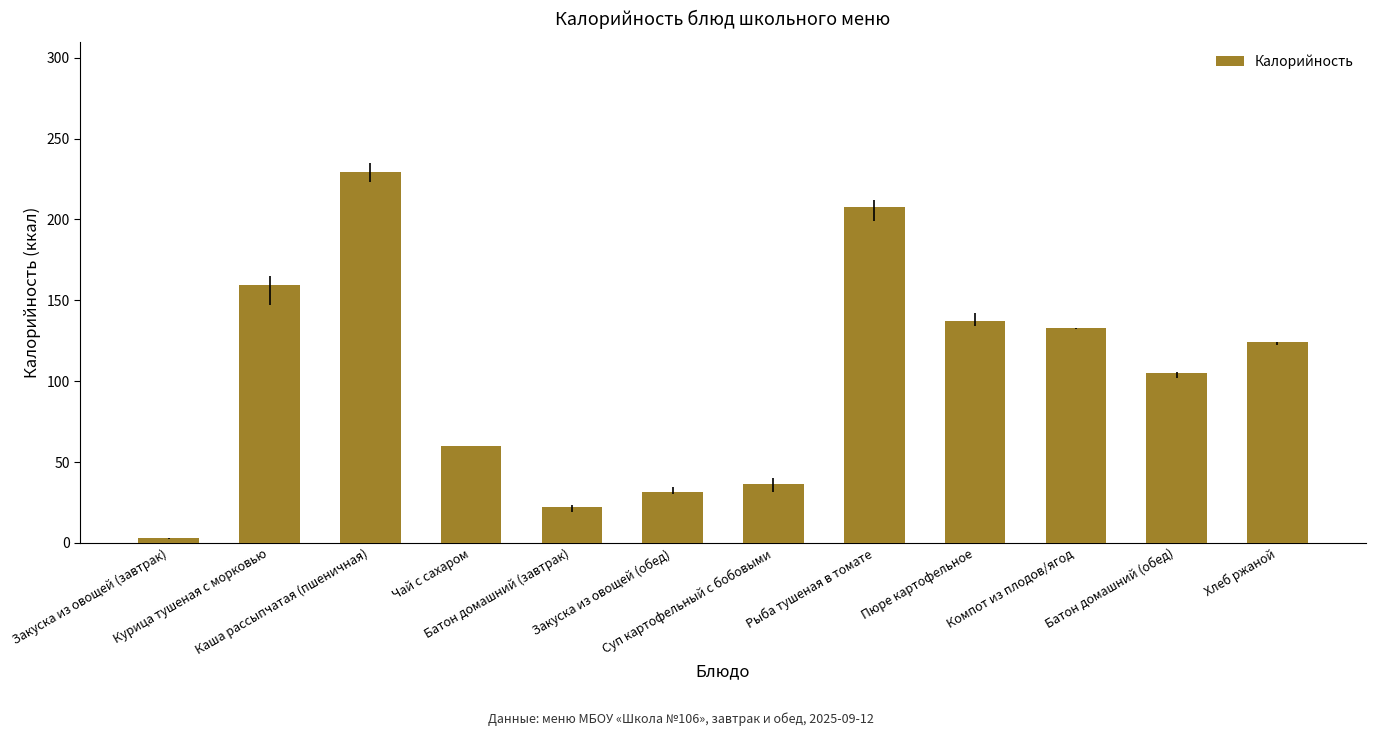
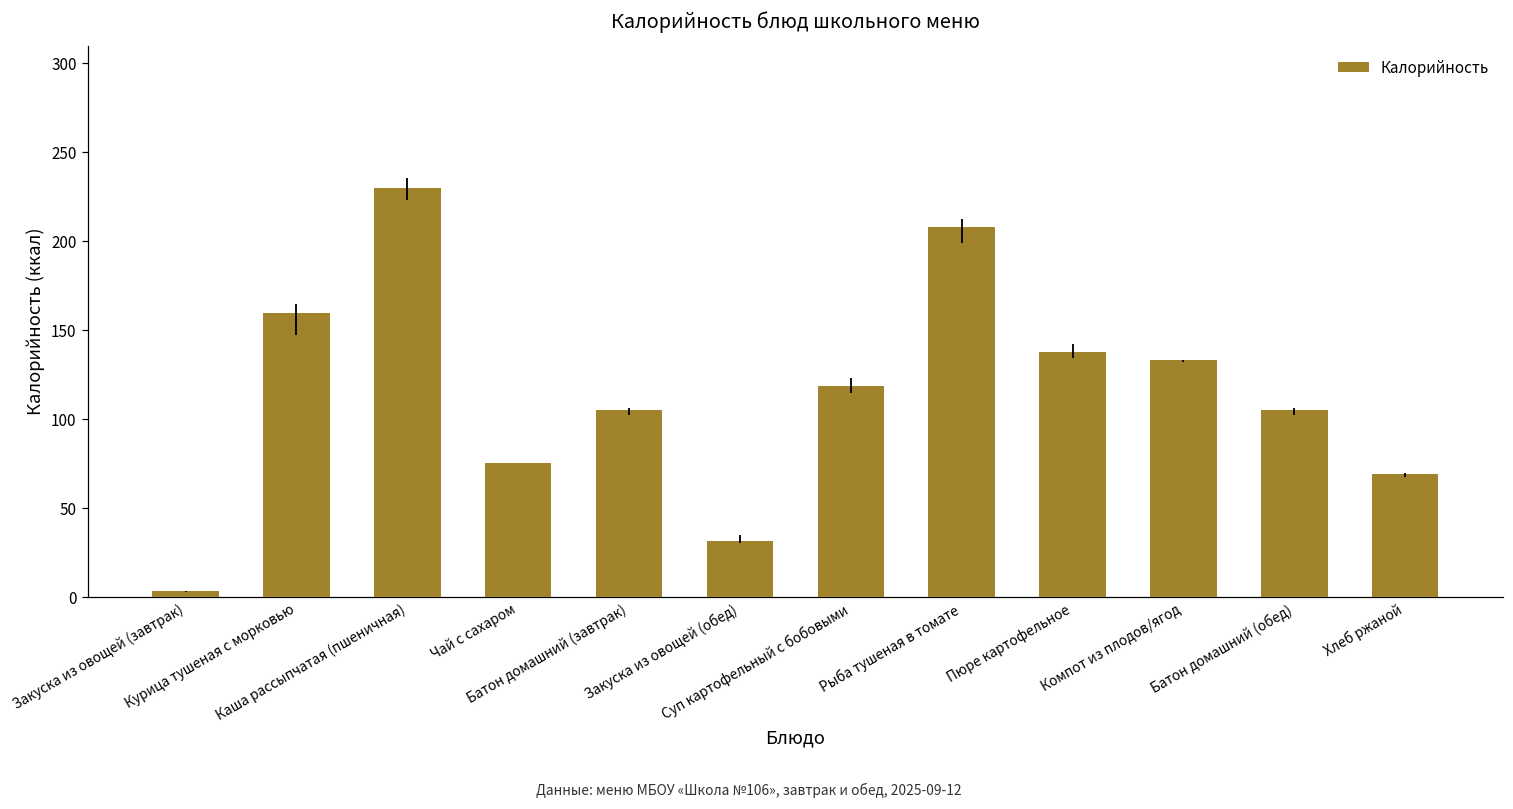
Чай с сахаром: 60 -> 75
Батон домашний (завтрак): 22 -> 105
Суп картофельный с бобовыми: 36 -> 119
Хлеб ржаной: 124 -> 69
